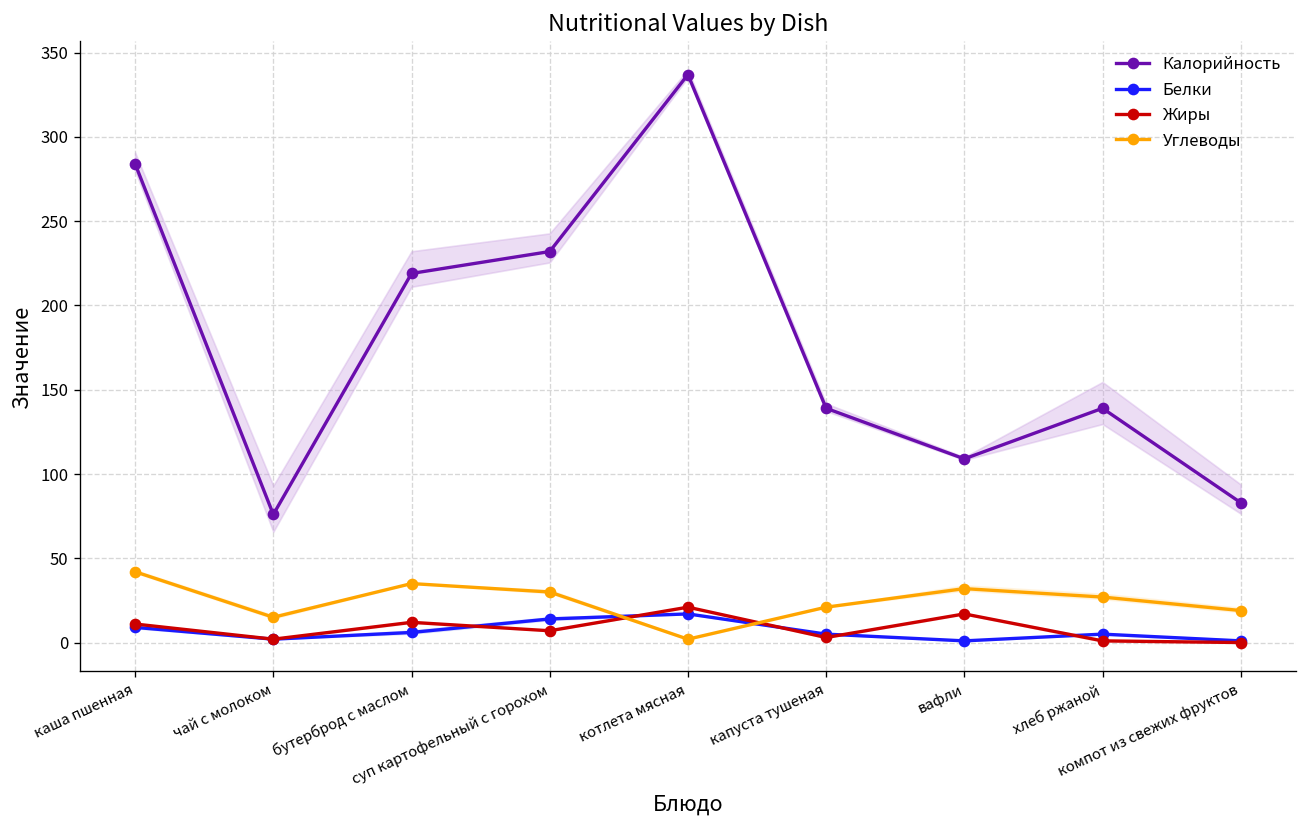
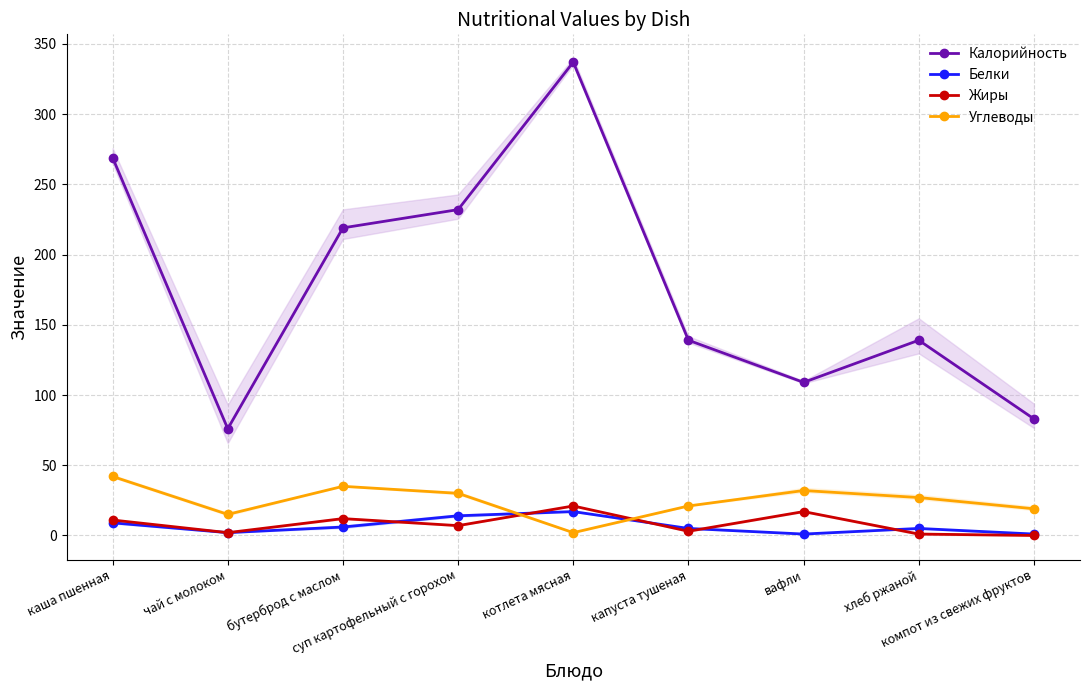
Калорийность, каша пшенная: 284 -> 269
